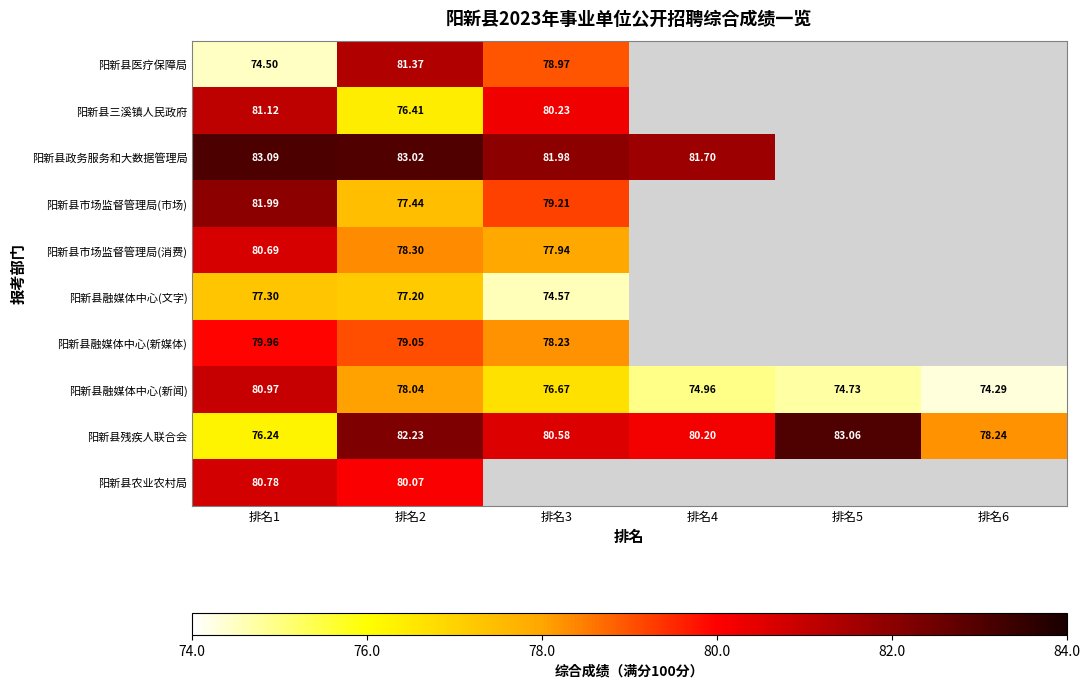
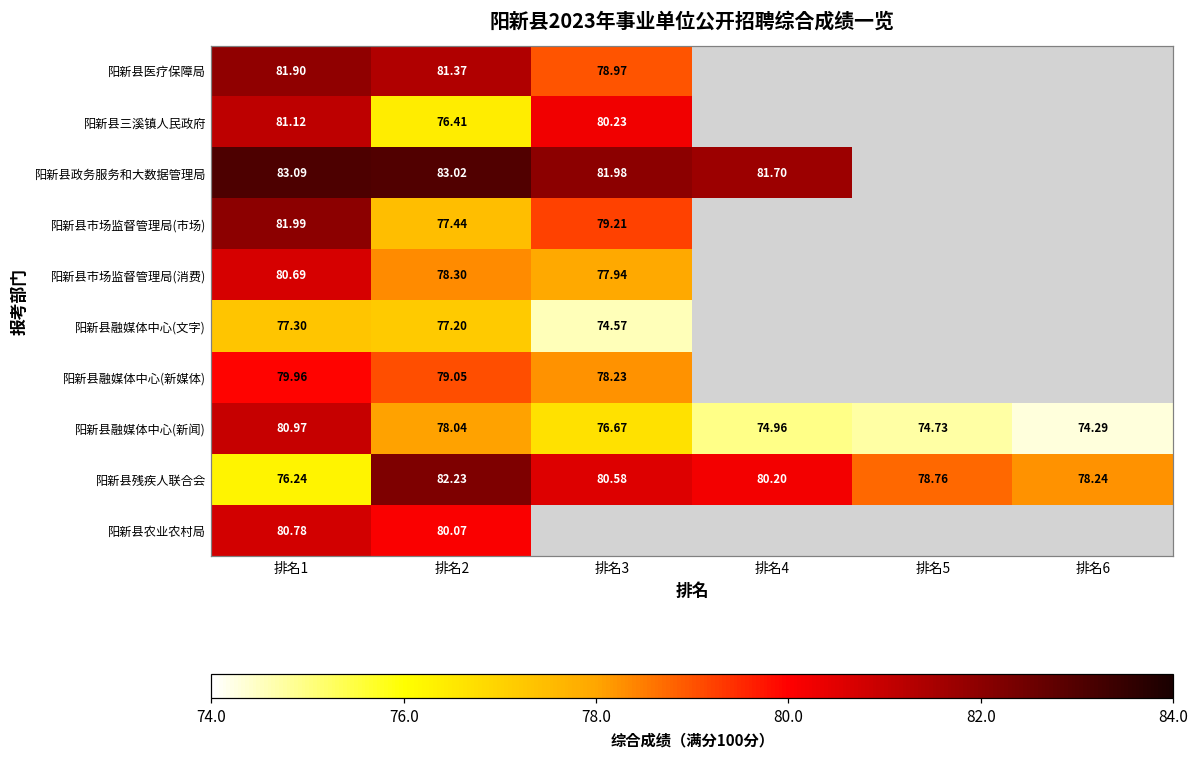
阳新县医疗保障局, 排名1: 74.50 -> 81.90
阳新县残疾人联合会, 排名5: 83.06 -> 78.76
